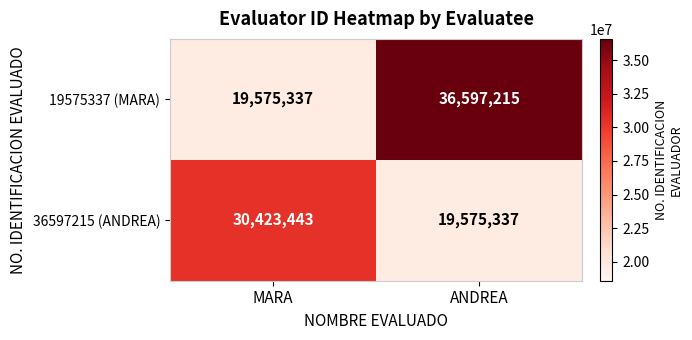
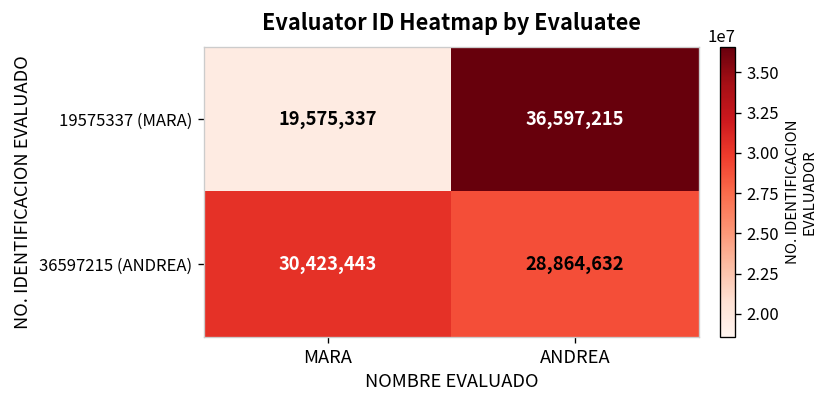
36597215 (ANDREA), ANDREA: 19,575,337 -> 28,864,632
